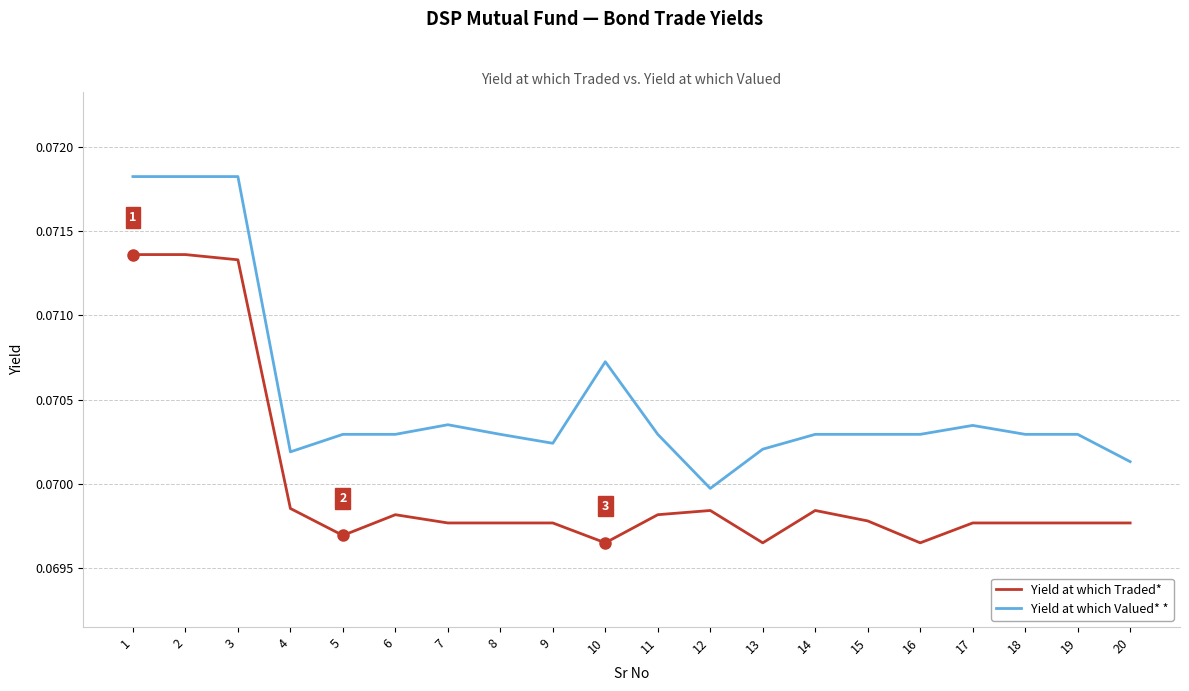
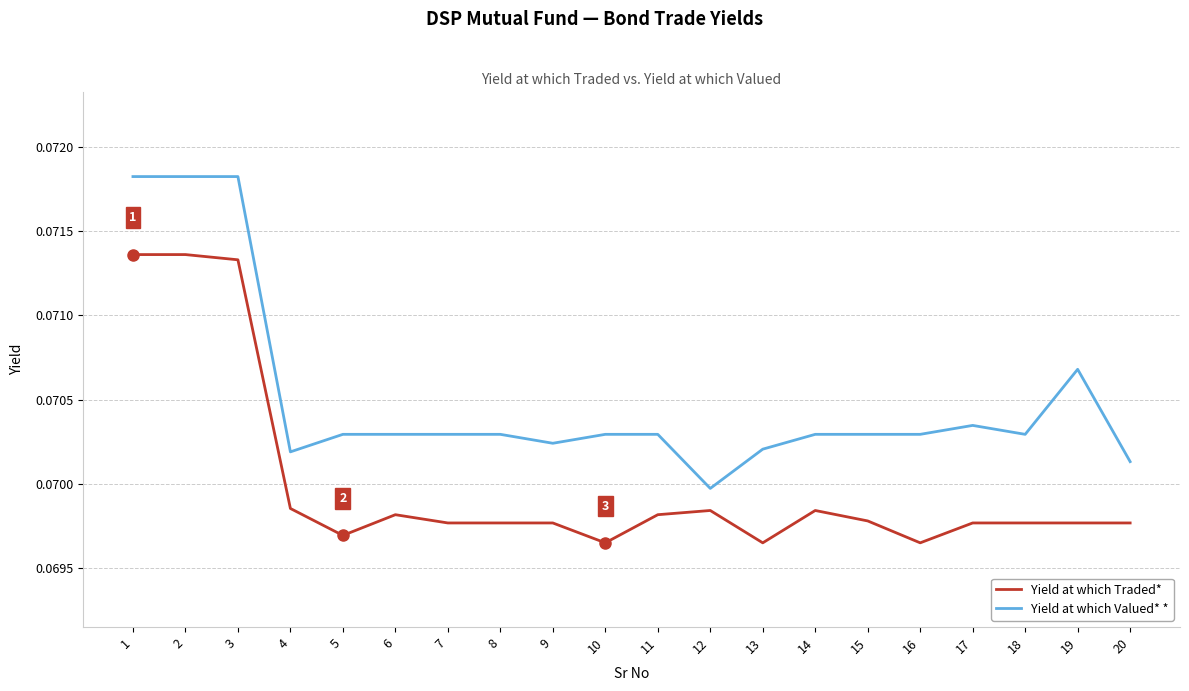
Yield at which Valued* *, 7: 0.07035 -> 0.07029
Yield at which Valued* *, 10: 0.07073 -> 0.07029
Yield at which Valued* *, 19: 0.07029 -> 0.07068
